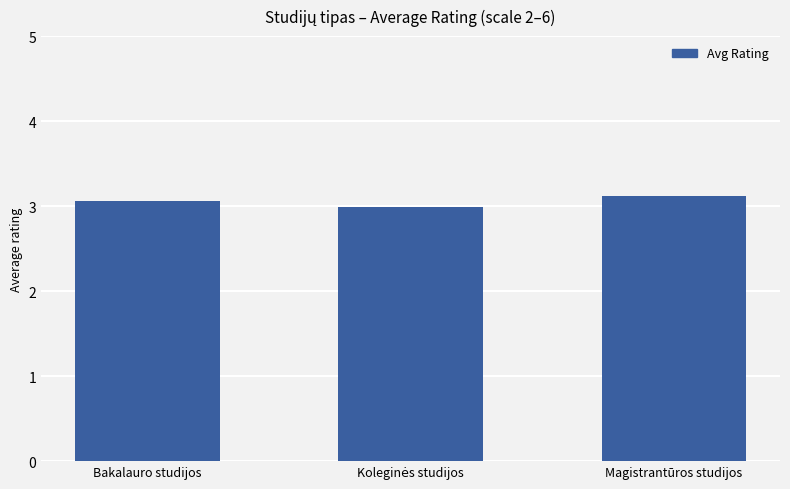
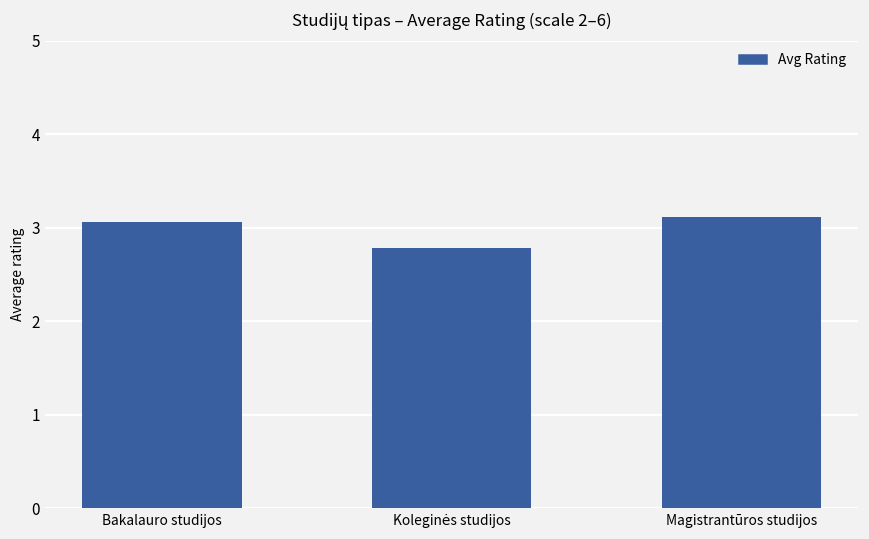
Koleginės studijos: 3.0 -> 2.8
